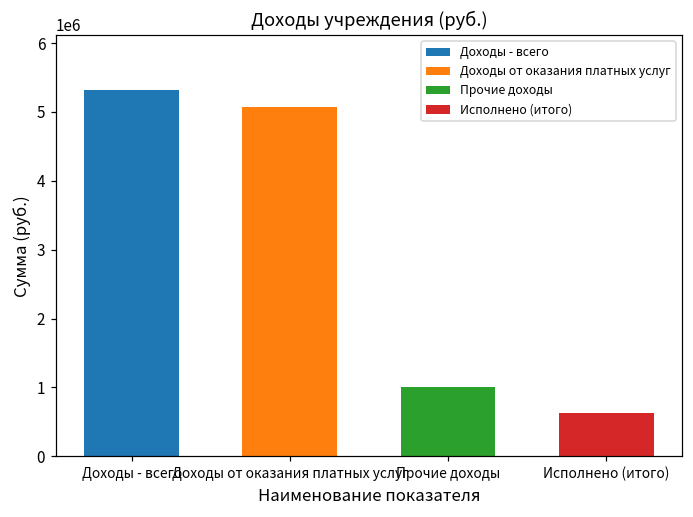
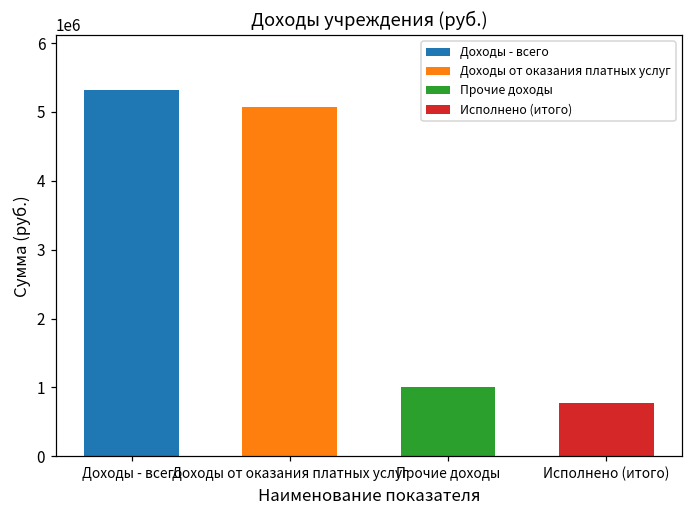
Исполнено (итого): 600000 -> 800000
